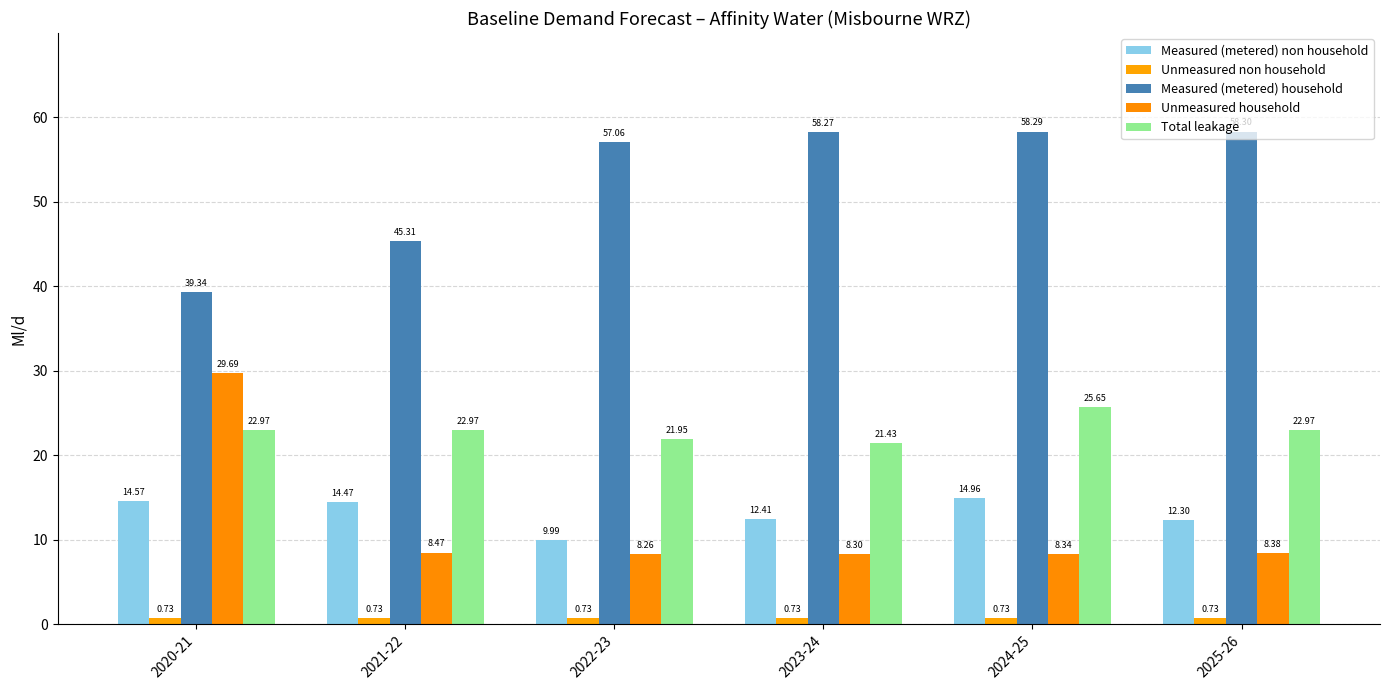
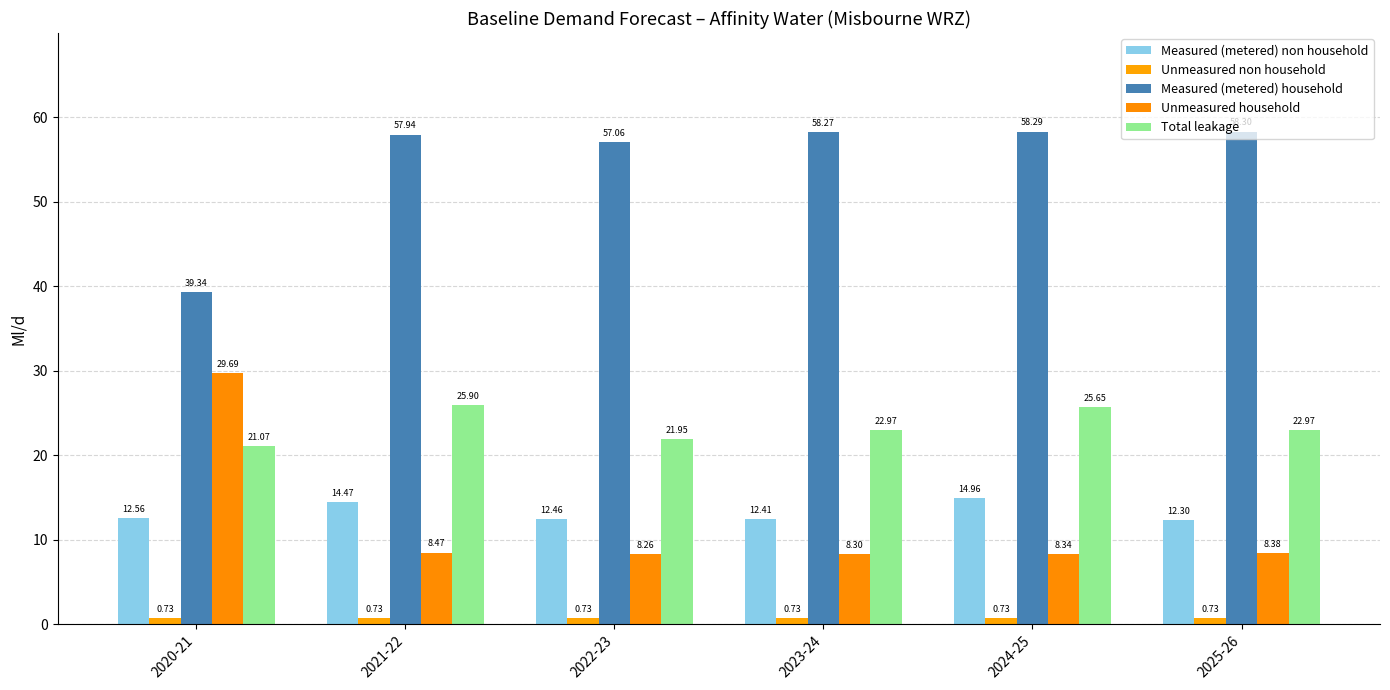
Measured (metered) non household, 2020-21: 14.57 -> 12.56
Total leakage, 2020-21: 22.97 -> 21.07
Measured (metered) household, 2021-22: 45.31 -> 57.94
Total leakage, 2021-22: 22.97 -> 25.90
Measured (metered) non household, 2022-23: 9.99 -> 12.46
Total leakage, 2023-24: 21.43 -> 22.97
